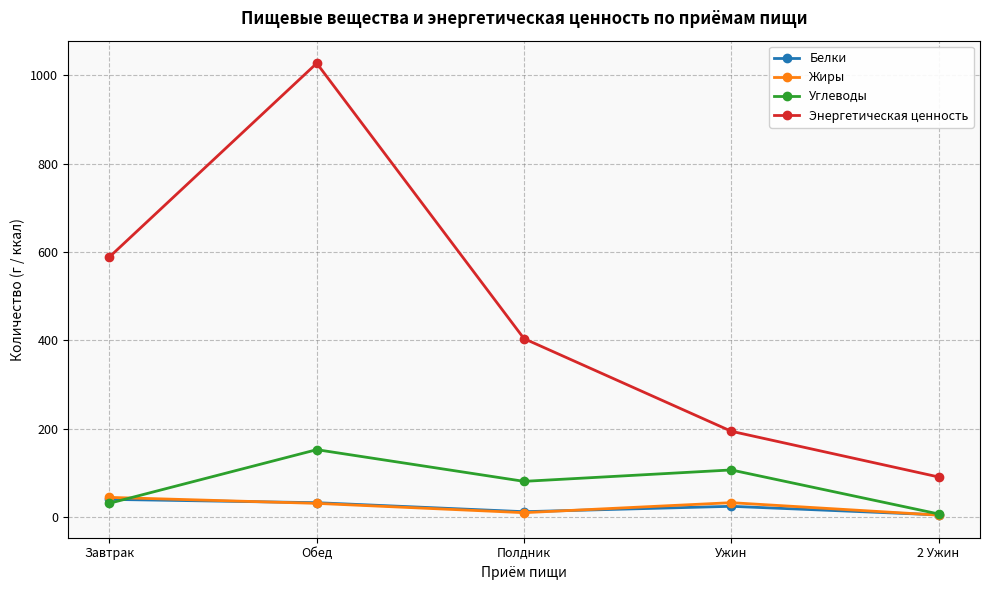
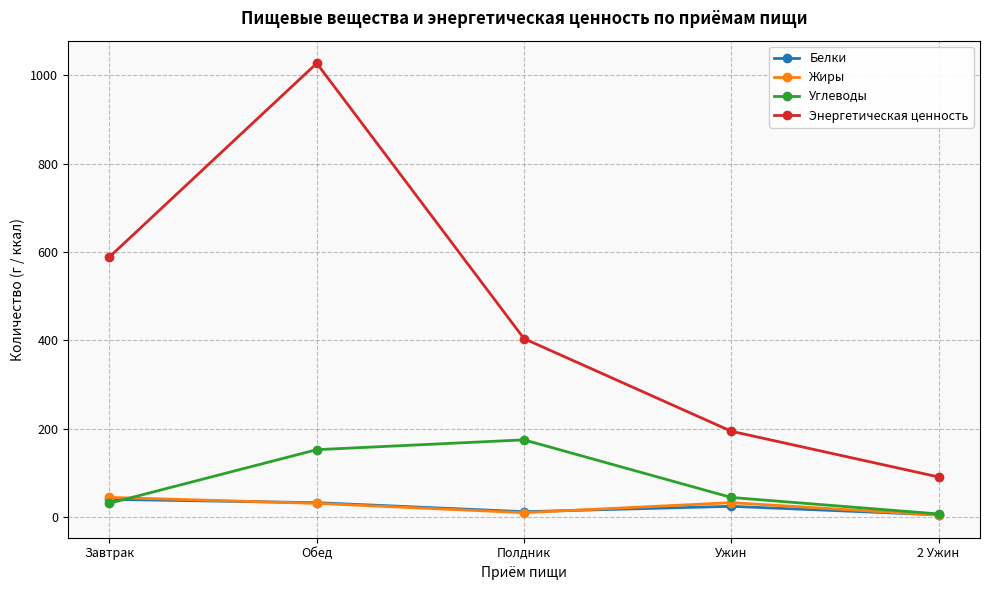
Углеводы, Полдник: 80 -> 170
Углеводы, Ужин: 110 -> 40
